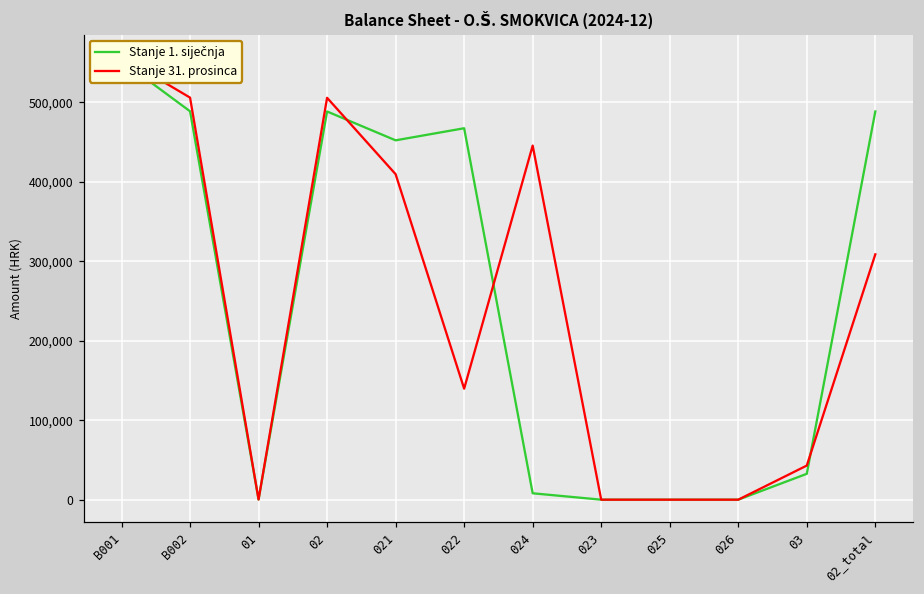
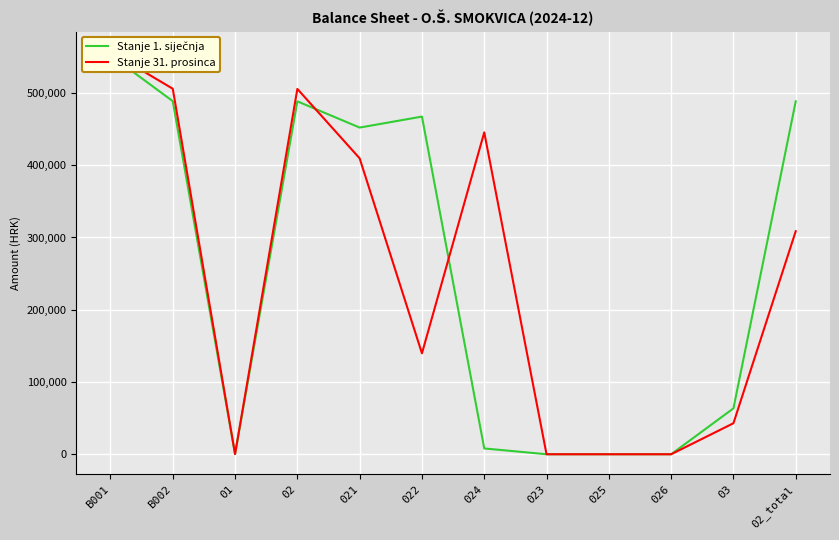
Stanje 1. siječnja, 03: 30,000 -> 60,000
